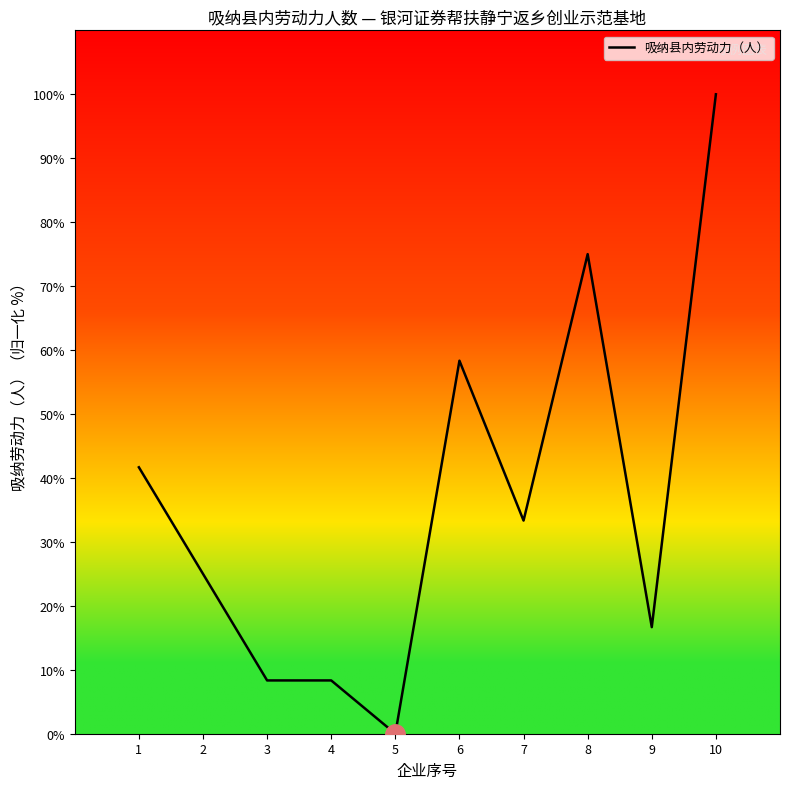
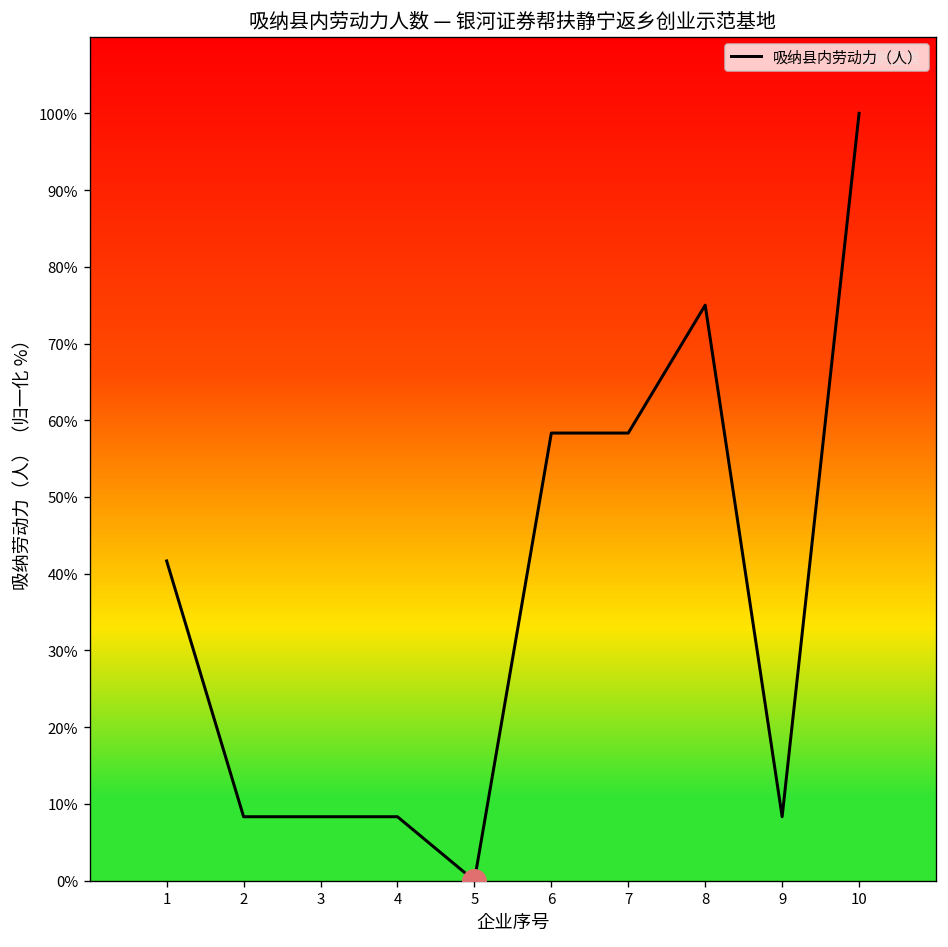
吸纳县内劳动力（人）, 2: 25% -> 8%
吸纳县内劳动力（人）, 7: 33% -> 58%
吸纳县内劳动力（人）, 9: 17% -> 8%
